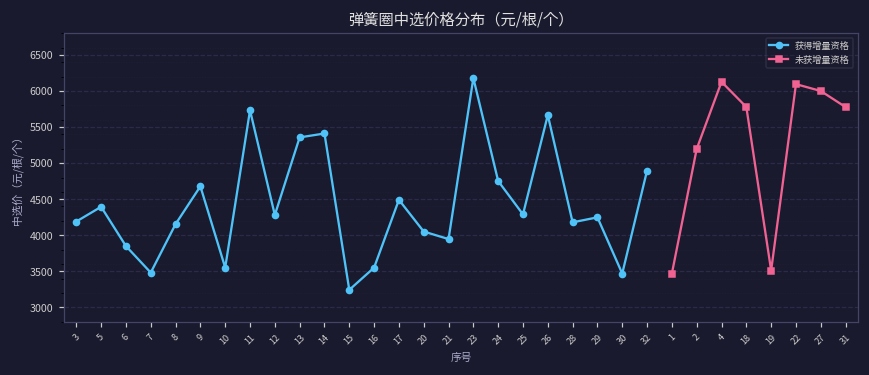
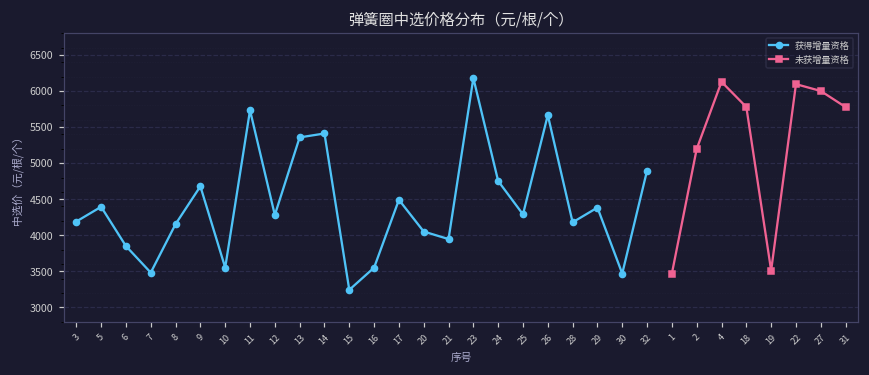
获得增量资格, 29: 4200 -> 4400
